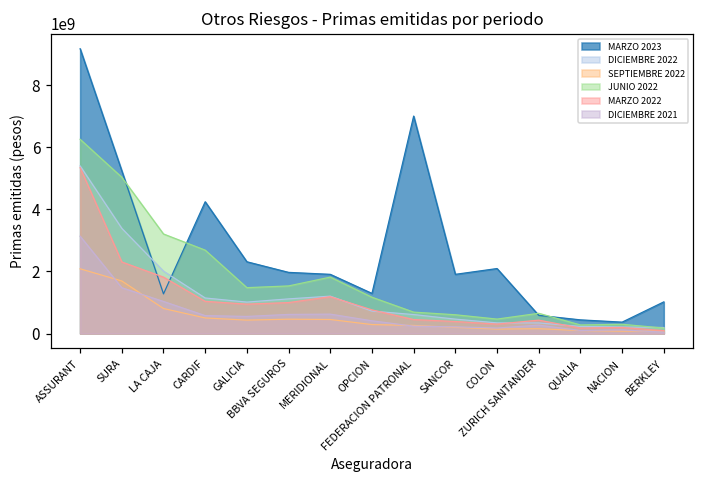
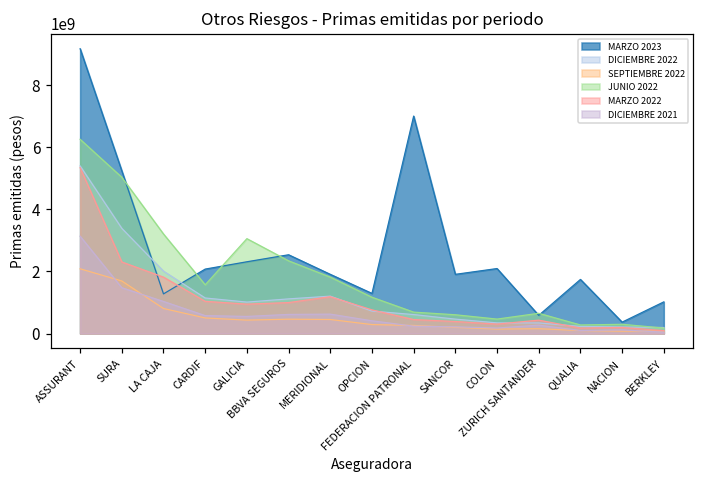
MARZO 2023, CARDIF: 4200000000 -> 2100000000
JUNIO 2022, CARDIF: 2700000000 -> 1600000000
JUNIO 2022, GALICIA: 1500000000 -> 3100000000
MARZO 2023, BBVA SEGUROS: 2000000000 -> 2500000000
JUNIO 2022, BBVA SEGUROS: 1500000000 -> 2300000000
MARZO 2023, QUALIA: 400000000 -> 1700000000
